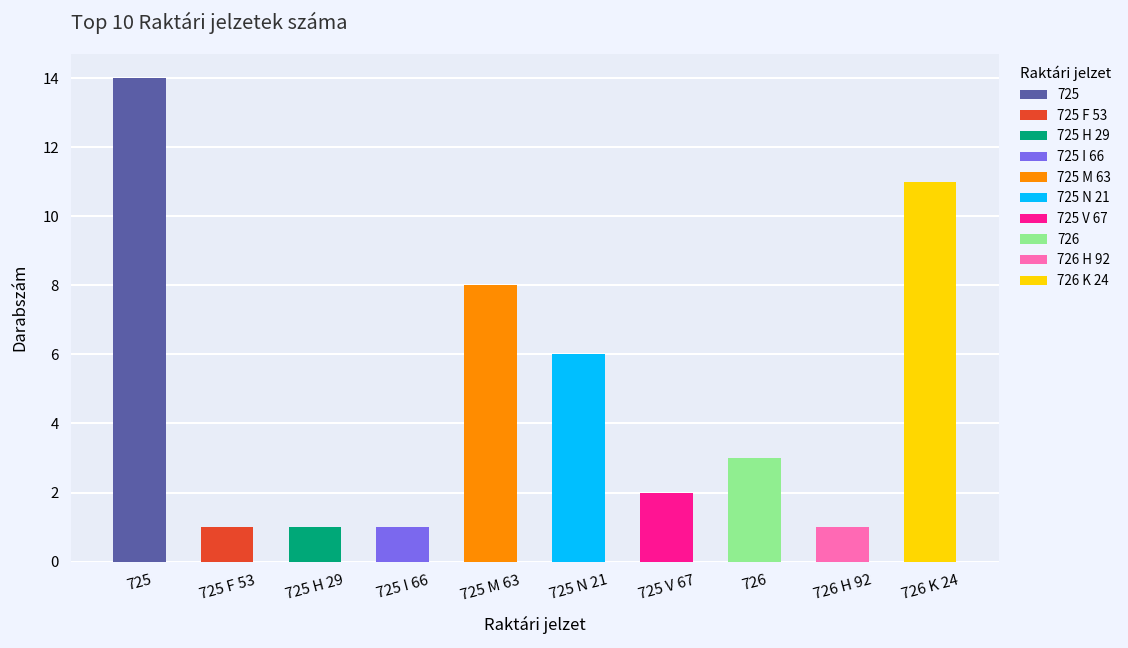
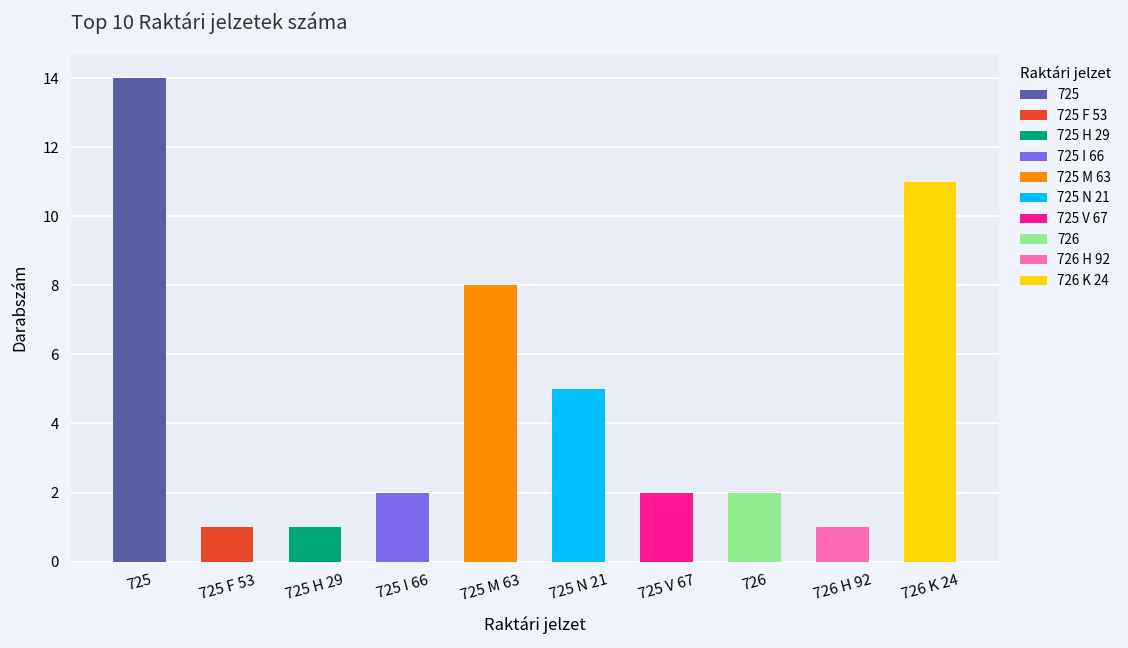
725 I 66: 1 -> 2
725 N 21: 6 -> 5
726: 3 -> 2
